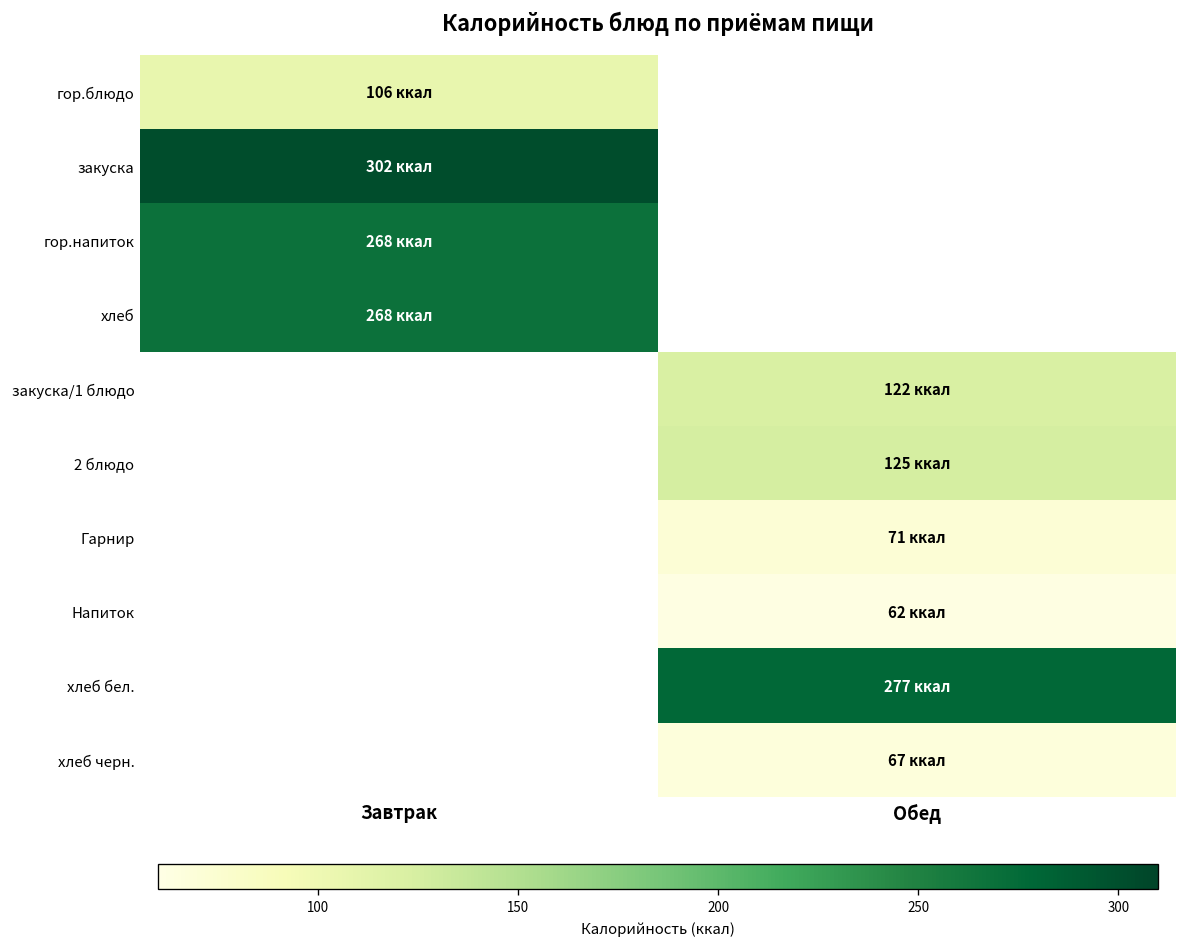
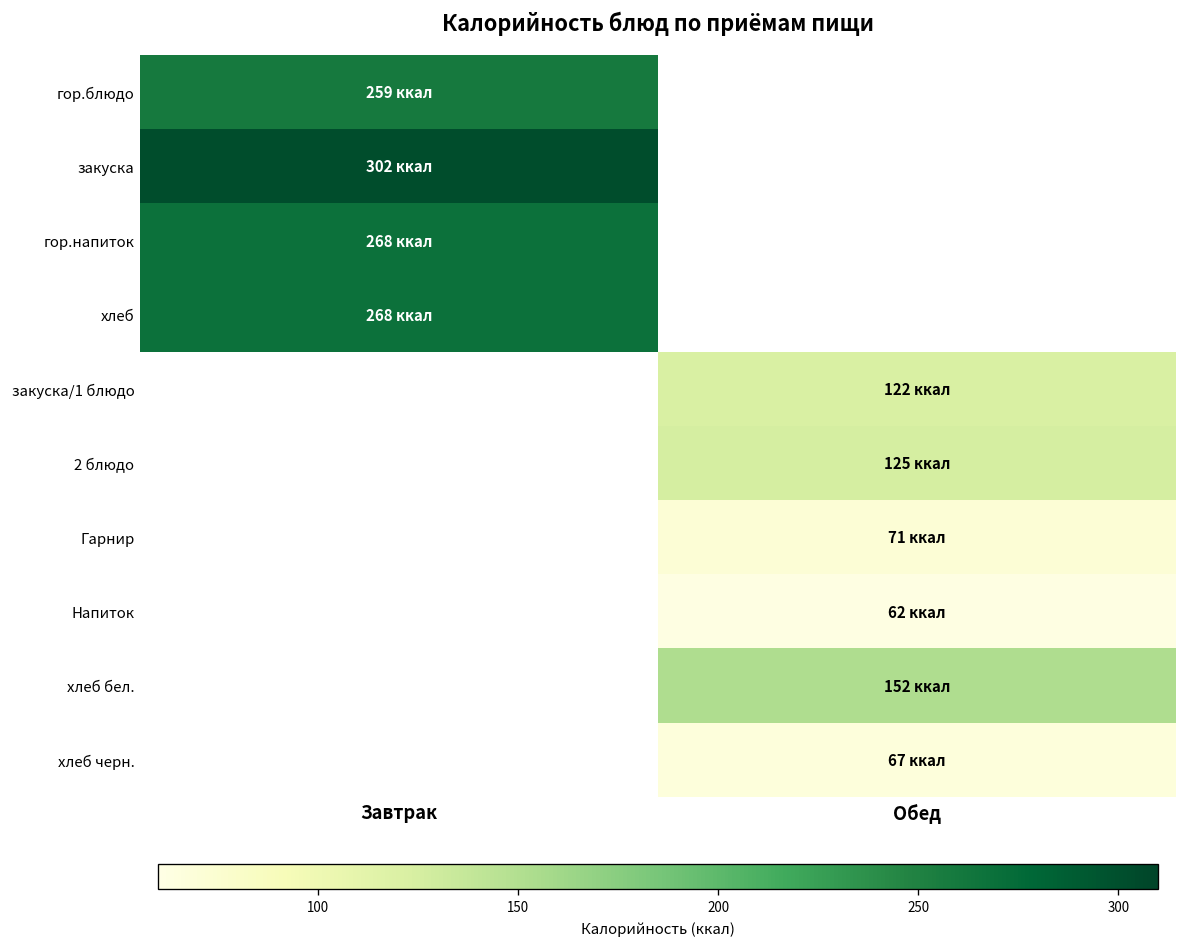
гор.блюдо, Завтрак: 106 -> 259
хлеб бел., Обед: 277 -> 152
